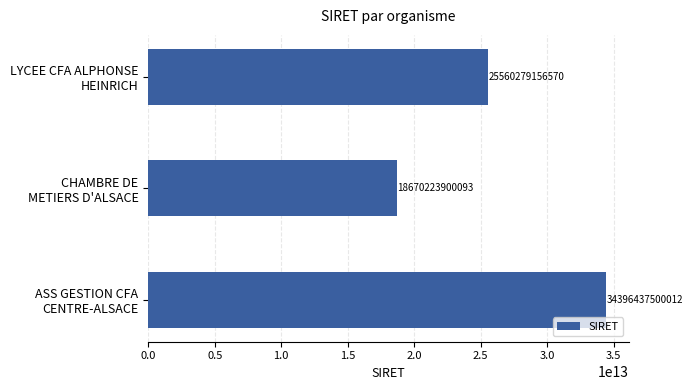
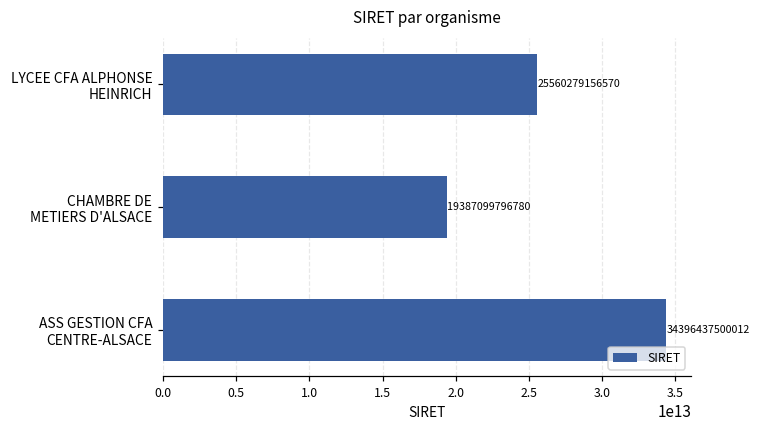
CHAMBRE DE METIERS D'ALSACE: 18670223900093 -> 19387099796780
